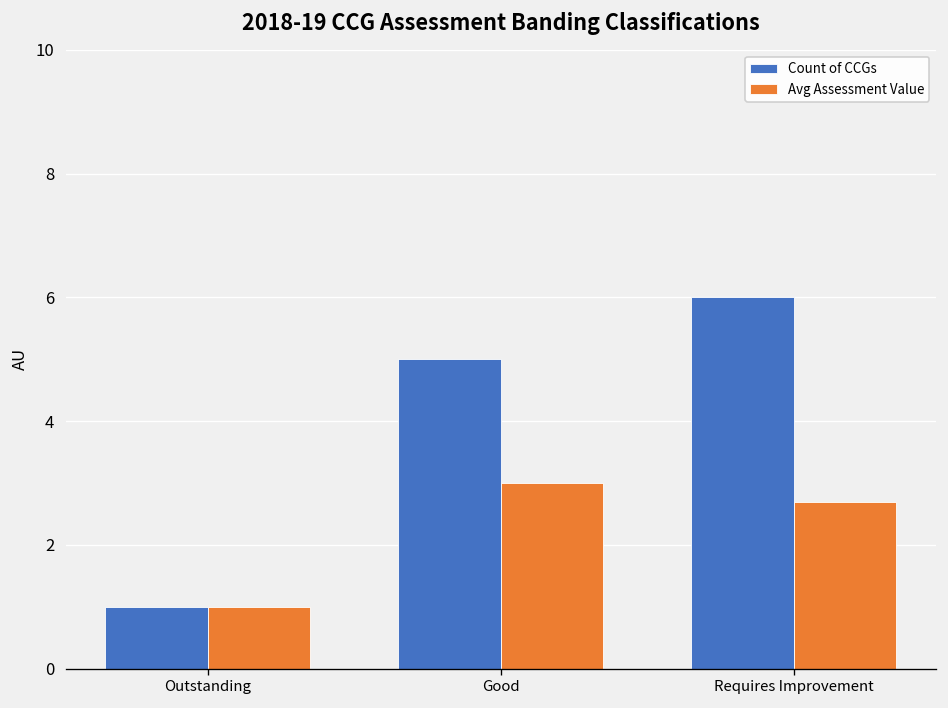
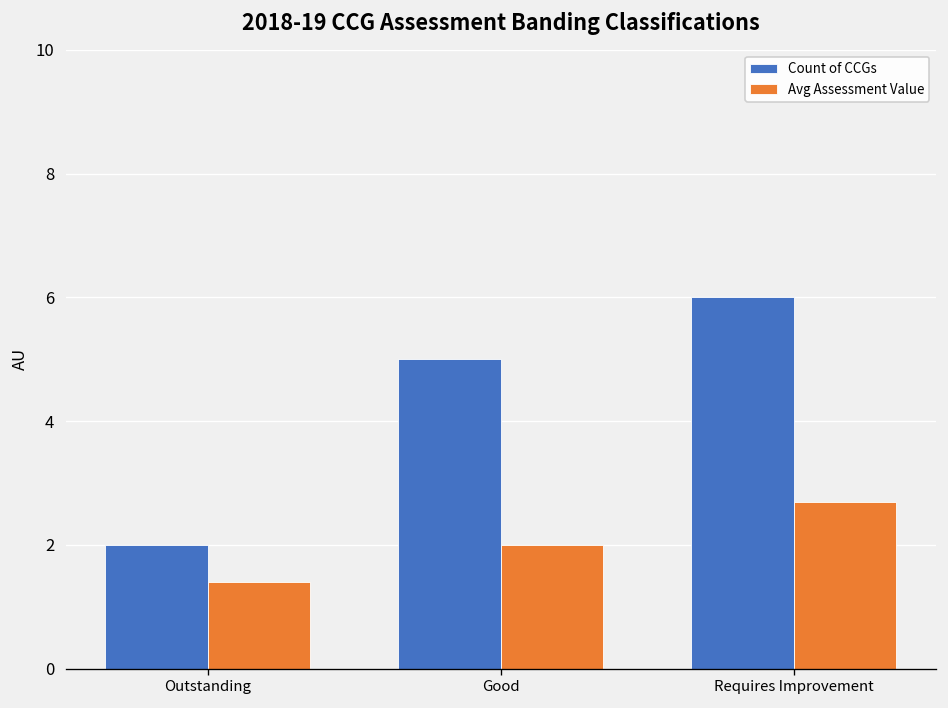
Count of CCGs, Outstanding: 1 -> 2
Avg Assessment Value, Outstanding: 1.0 -> 1.4
Avg Assessment Value, Good: 3 -> 2
